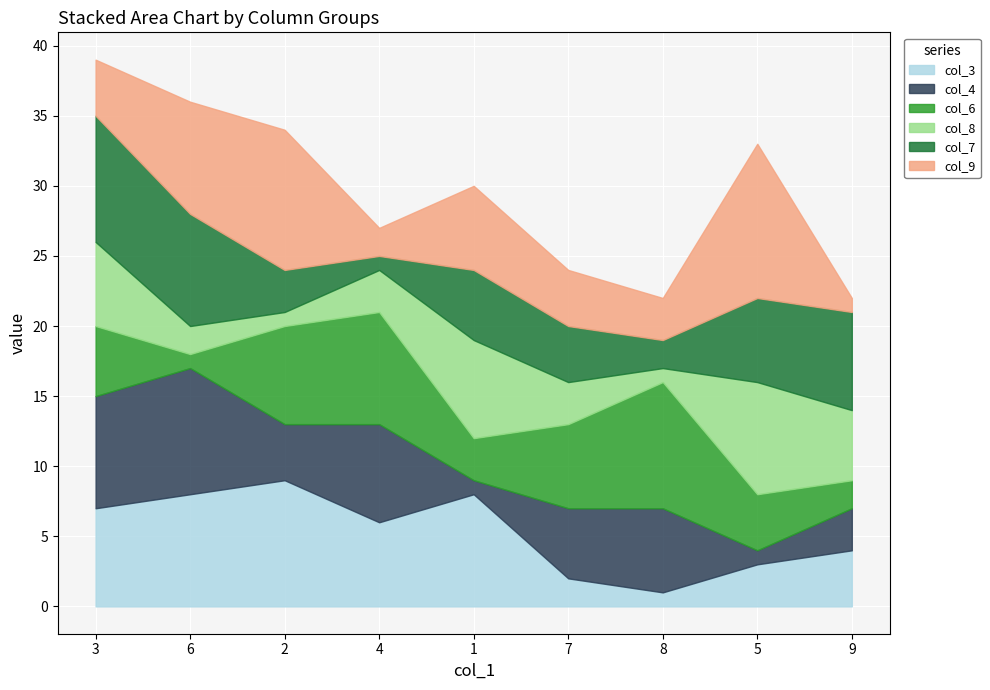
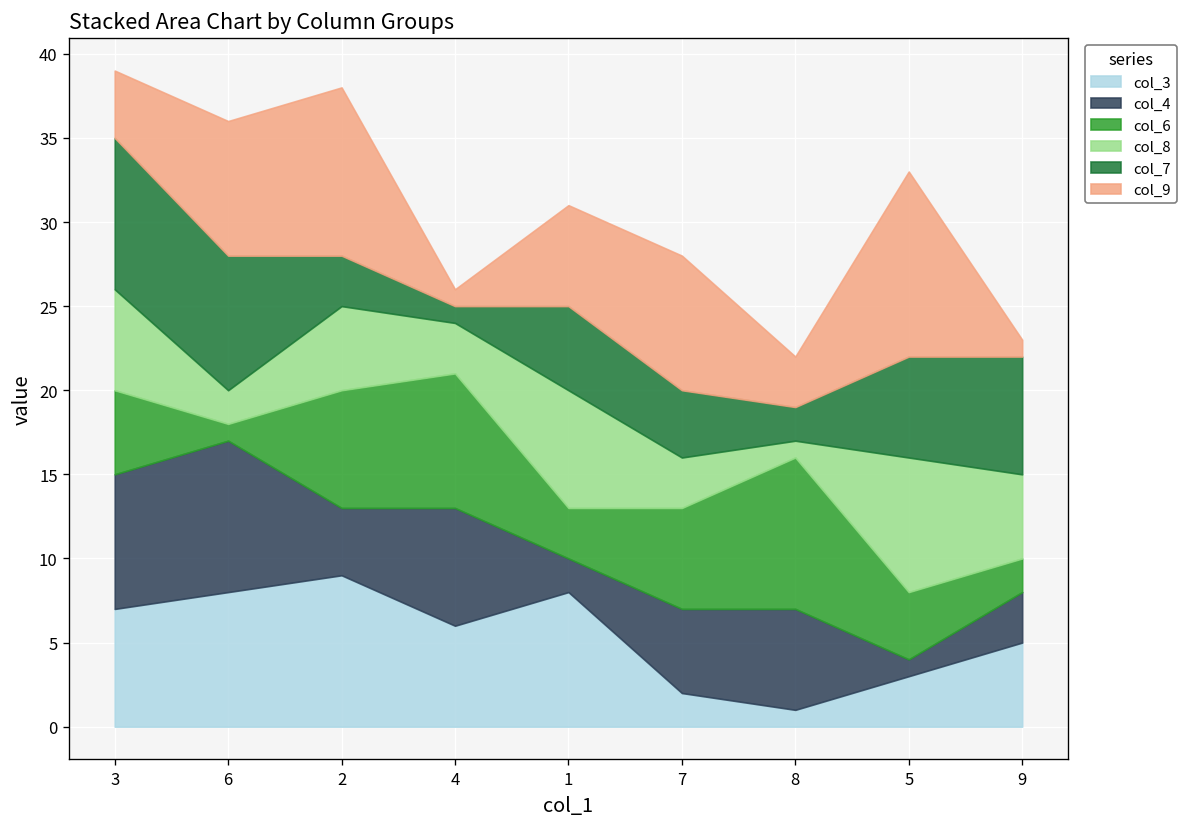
col_8, 2: 1 -> 5
col_9, 4: 2 -> 1
col_4, 1: 1 -> 2
col_9, 7: 4 -> 8
col_3, 9: 4 -> 5
